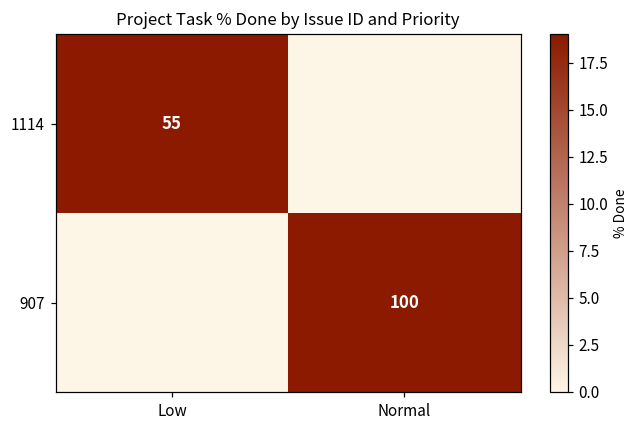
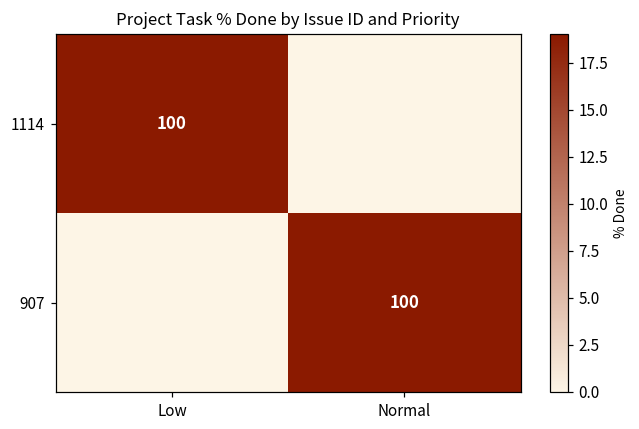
1114, Low: 55 -> 100
